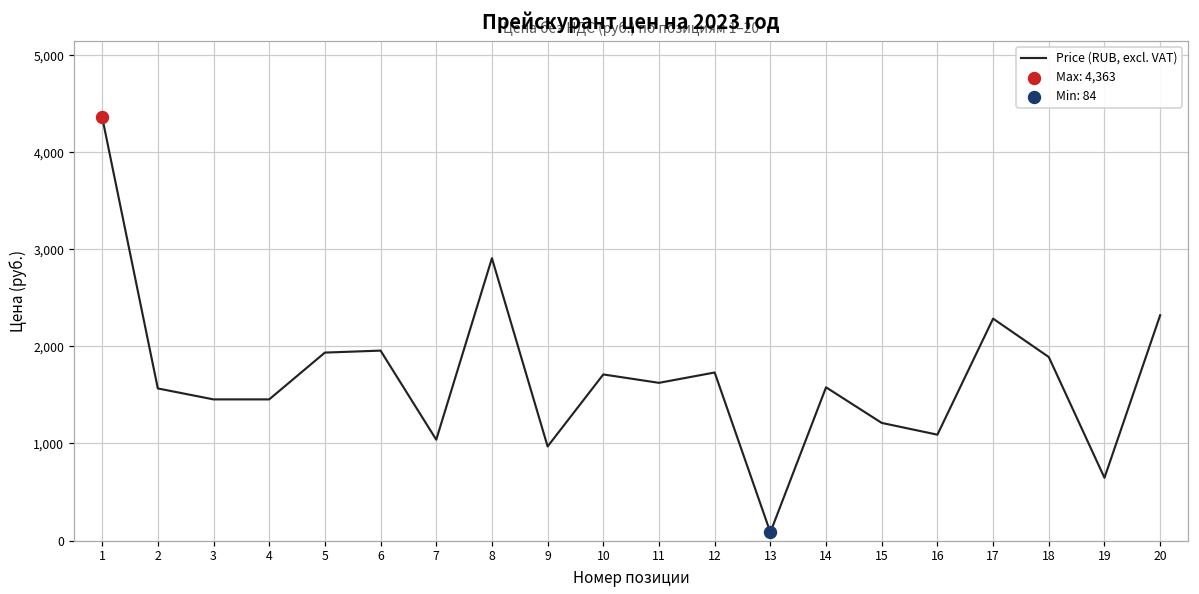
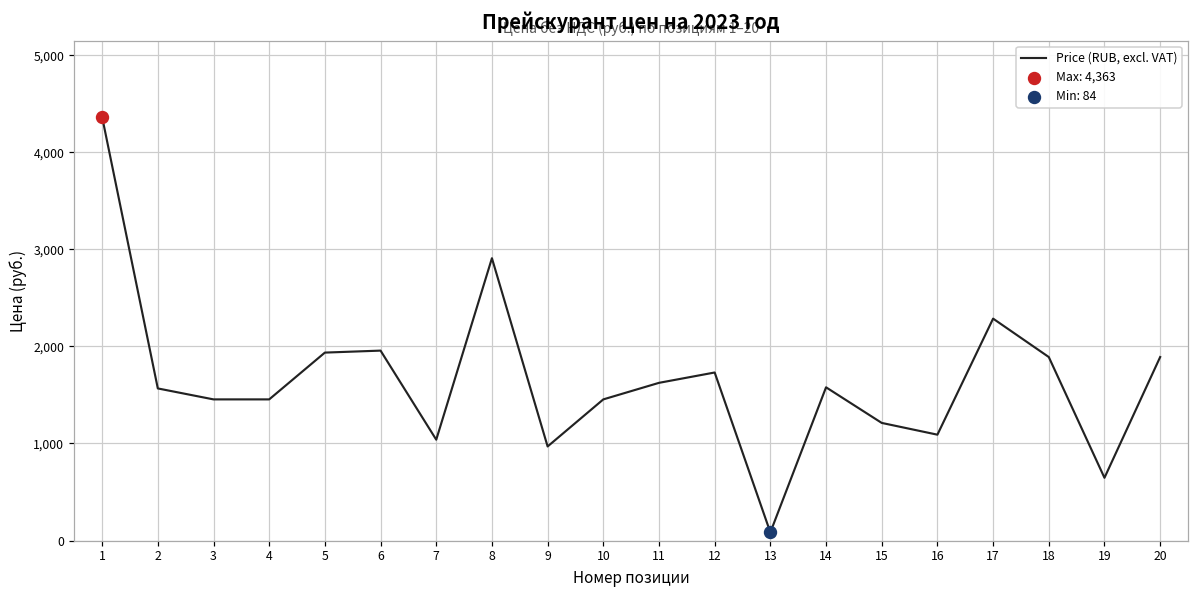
Price (RUB, excl. VAT), 10: 1,700 -> 1,500
Price (RUB, excl. VAT), 20: 2,300 -> 1,900
